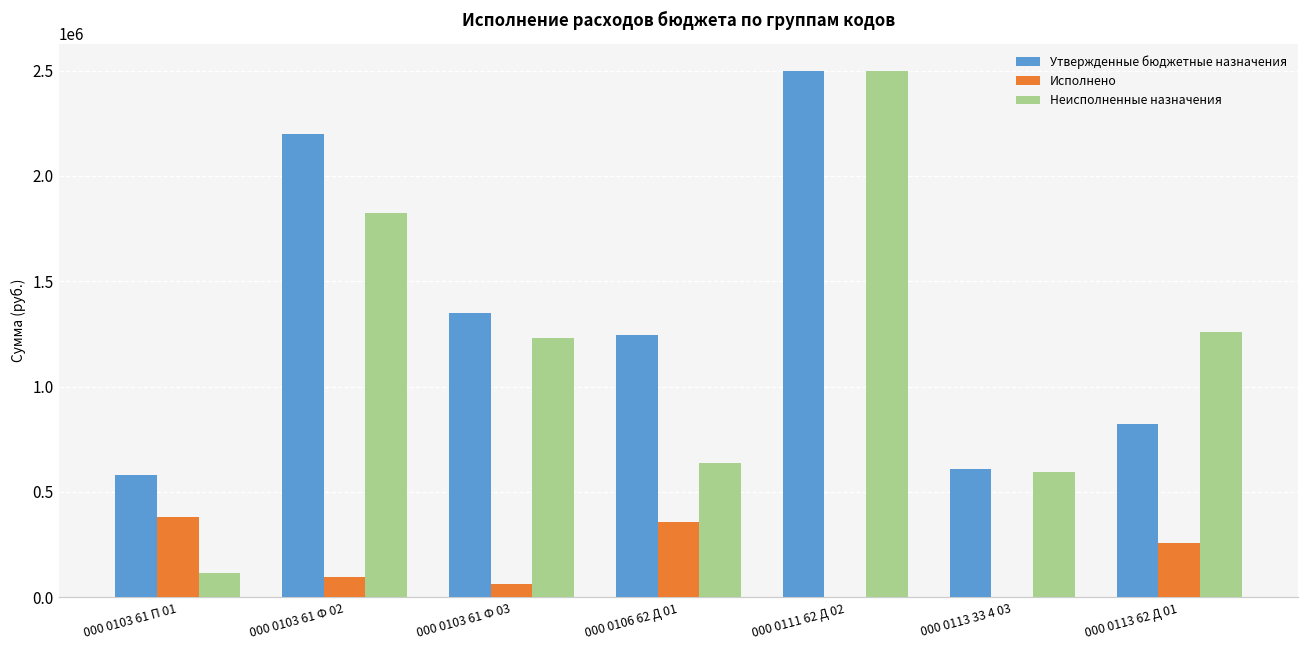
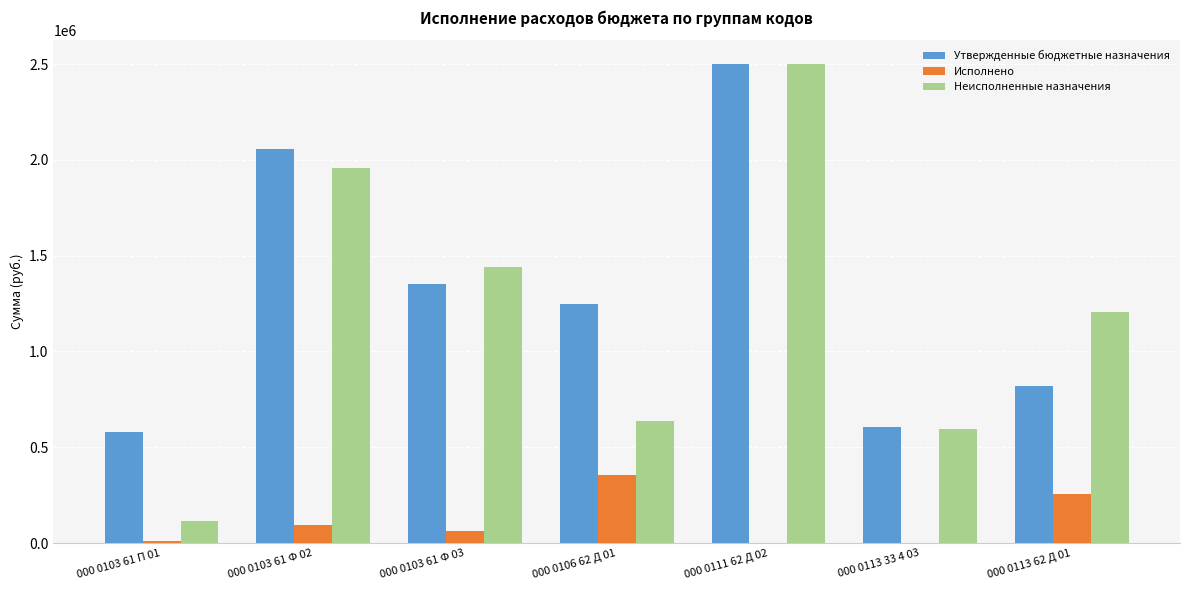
Исполнено, 000 0103 61 П 01: 380000 -> 10000
Утвержденные бюджетные назначения, 000 0103 61 Ф 02: 2200000 -> 2060000
Неисполненные назначения, 000 0103 61 Ф 02: 1830000 -> 1960000
Неисполненные назначения, 000 0103 61 Ф 03: 1230000 -> 1440000
Неисполненные назначения, 000 0113 62 Д 01: 1260000 -> 1200000
